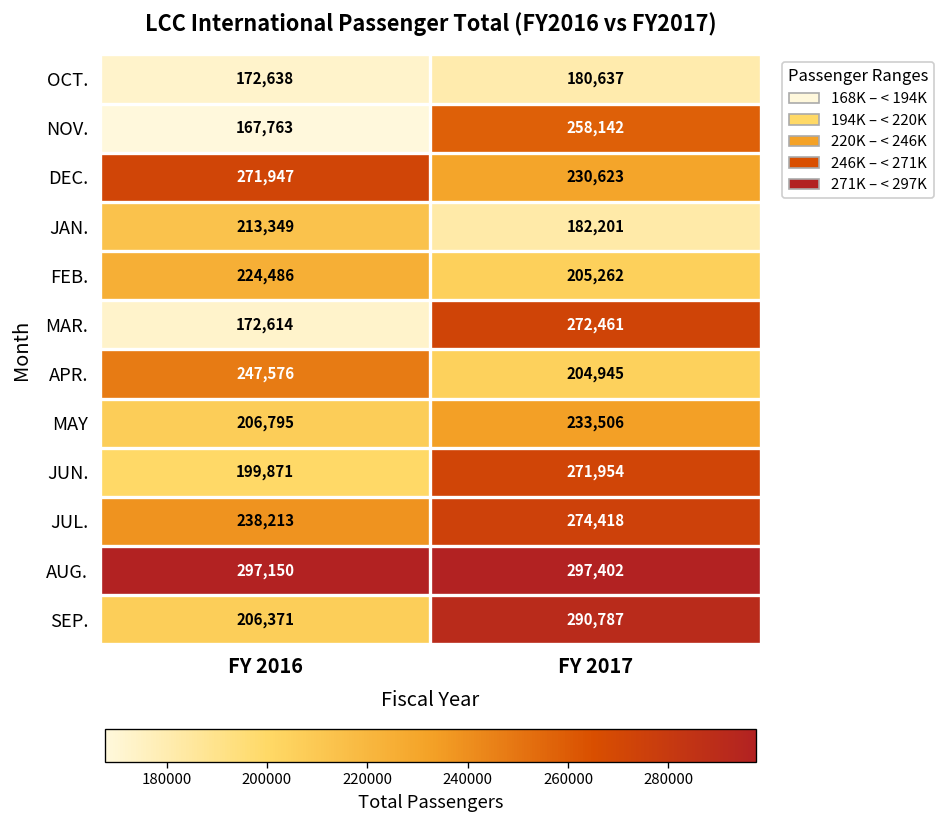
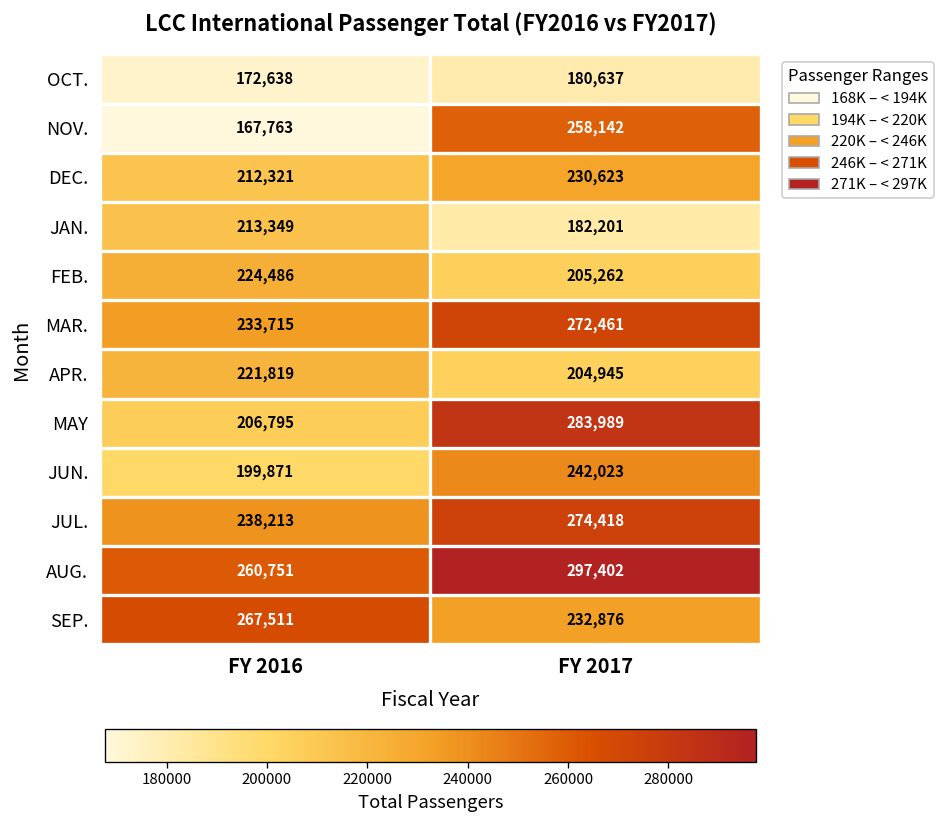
DEC., FY 2016: 271,947 -> 212,321
MAR., FY 2016: 172,614 -> 233,715
APR., FY 2016: 247,576 -> 221,819
MAY, FY 2017: 233,506 -> 283,989
JUN., FY 2017: 271,954 -> 242,023
AUG., FY 2016: 297,150 -> 260,751
SEP., FY 2016: 206,371 -> 267,511
SEP., FY 2017: 290,787 -> 232,876
